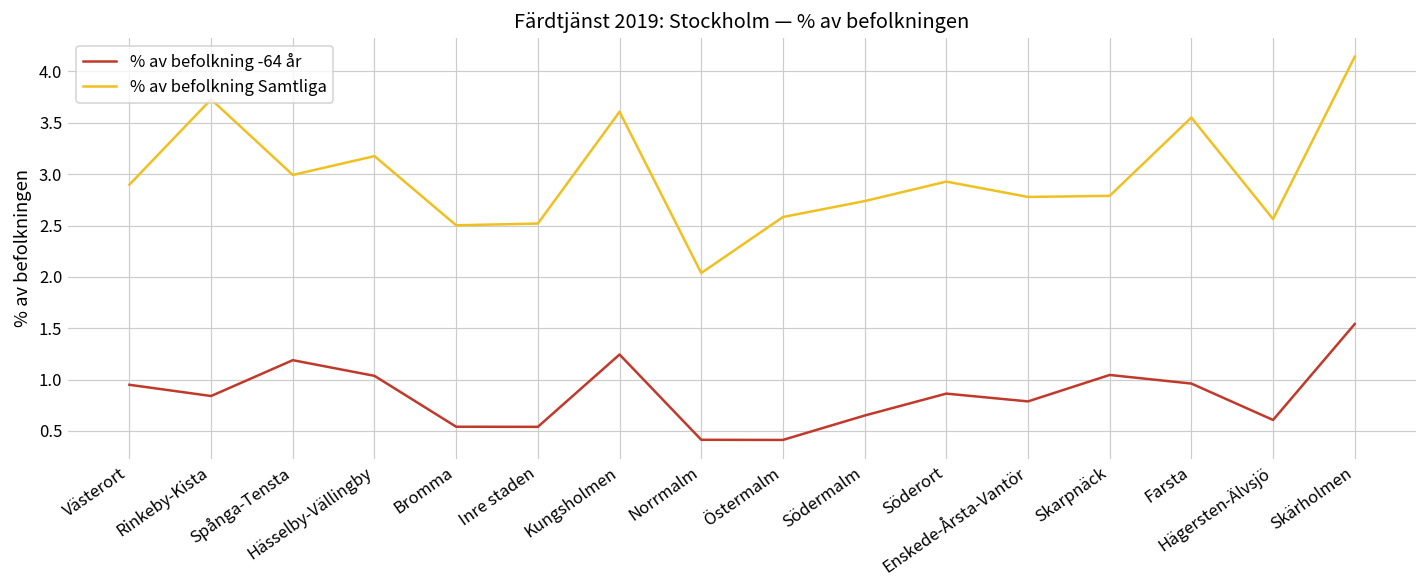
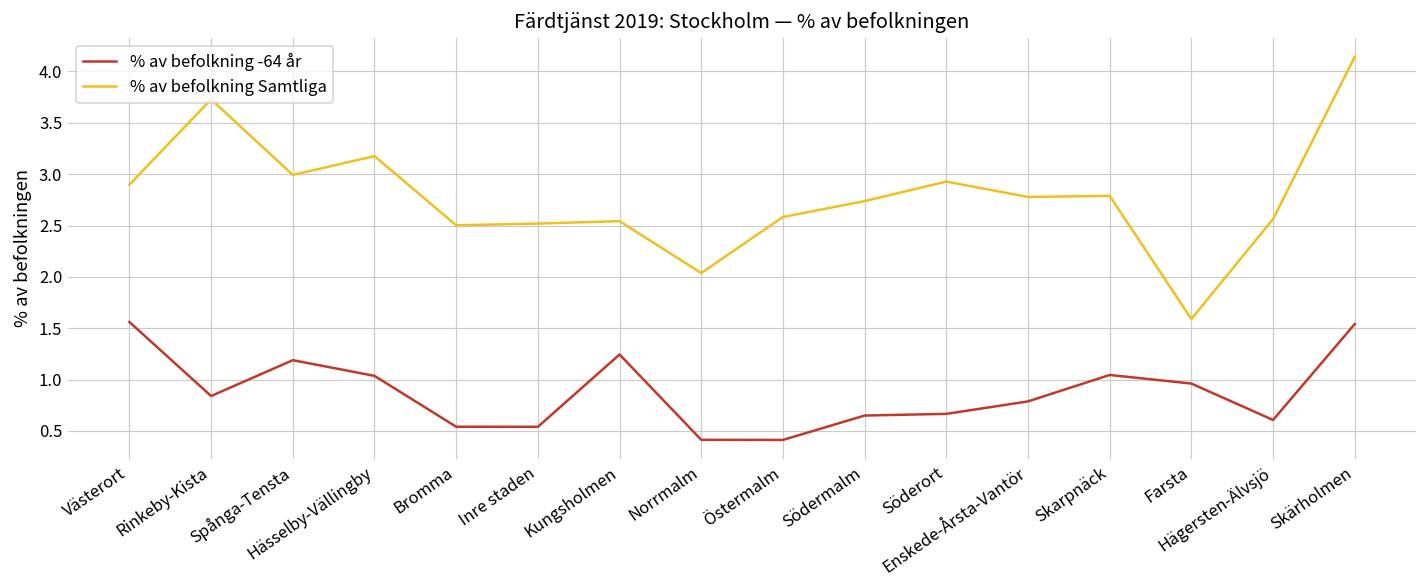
% av befolkning -64 år, Västerort: 0.9 -> 1.6
% av befolkning Samtliga, Kungsholmen: 3.6 -> 2.5
% av befolkning -64 år, Söderort: 0.9 -> 0.7
% av befolkning Samtliga, Farsta: 3.6 -> 1.6
